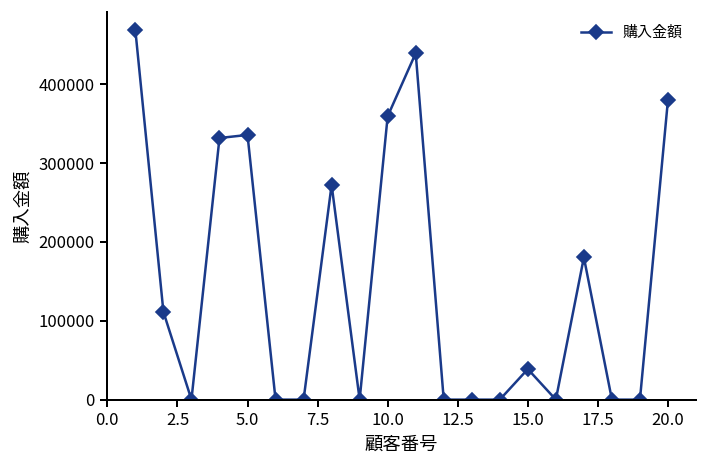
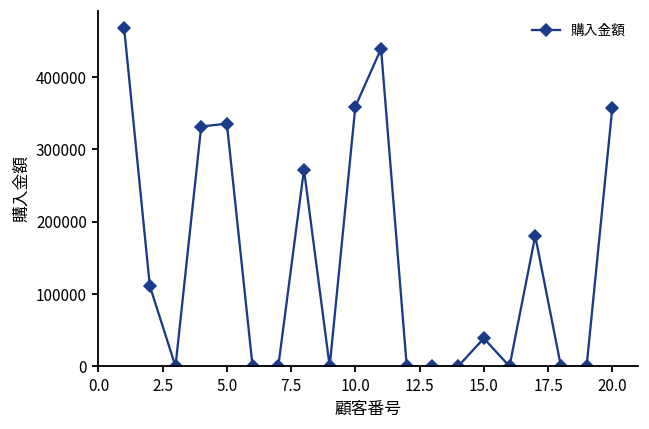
20.0: 380000 -> 360000
